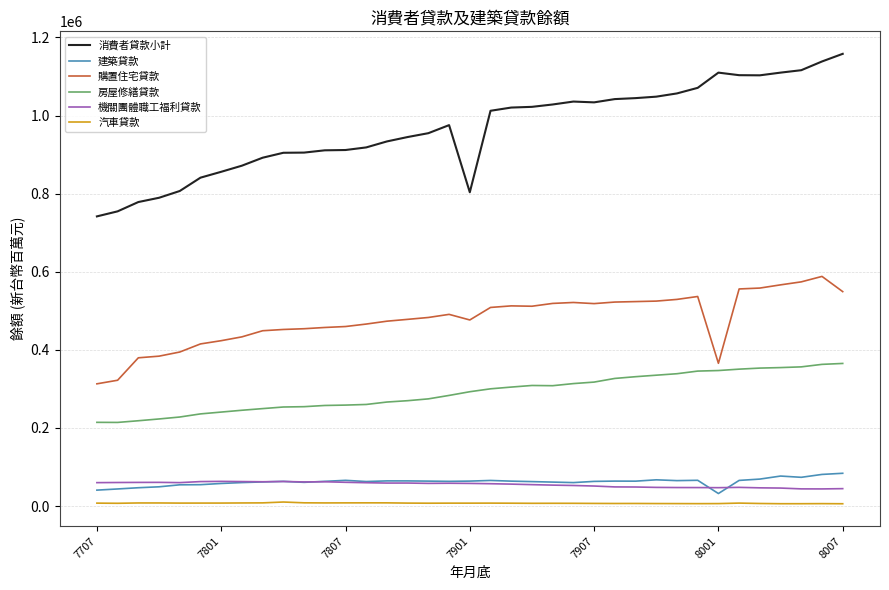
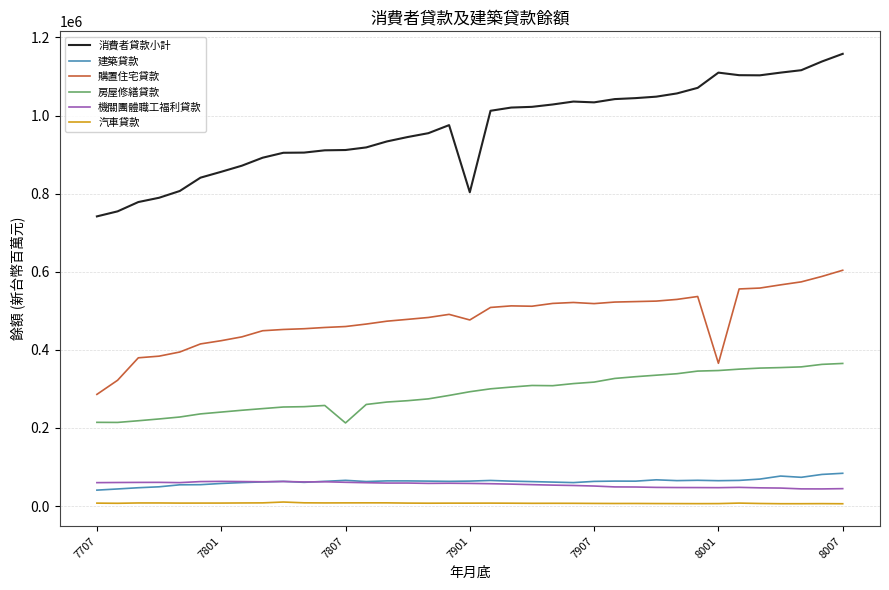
購置住宅貸款, 7707: 310000 -> 290000
房屋修繕貸款, 7807: 260000 -> 210000
建築貸款, 8001: 30000 -> 70000
購置住宅貸款, 8007: 550000 -> 600000
